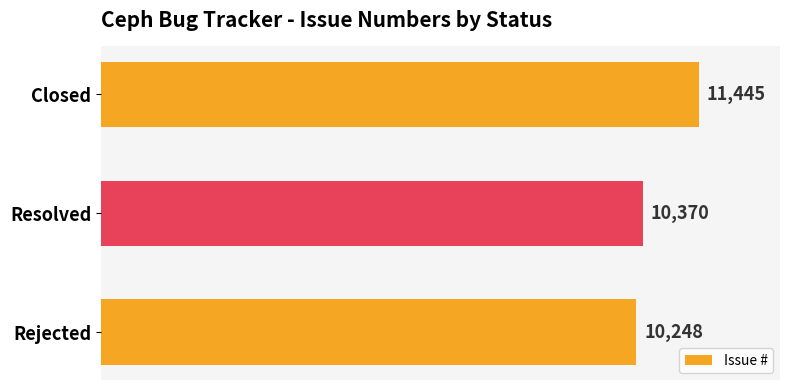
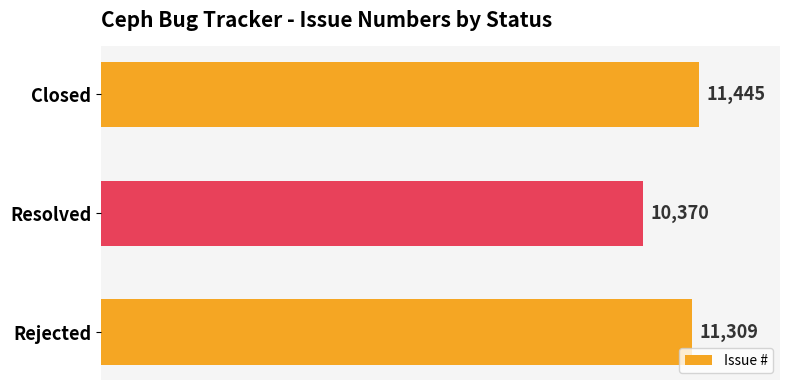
Rejected: 10,248 -> 11,309
